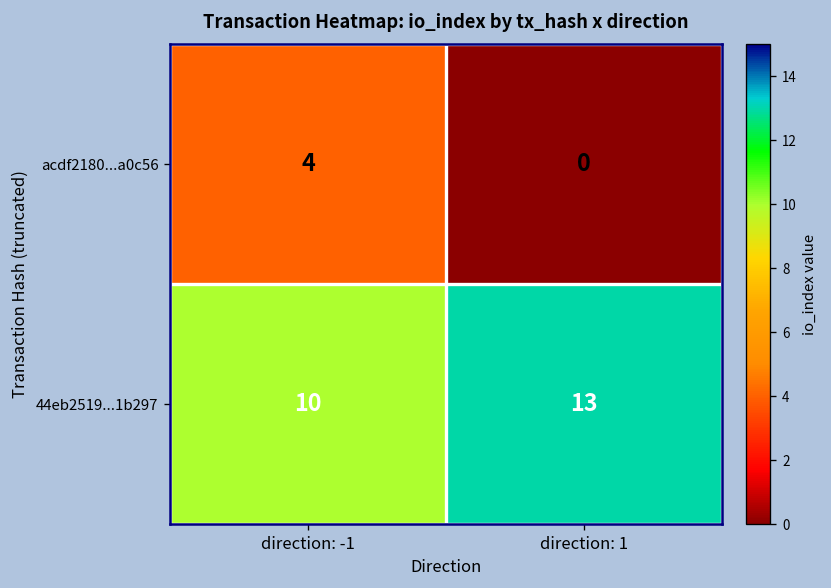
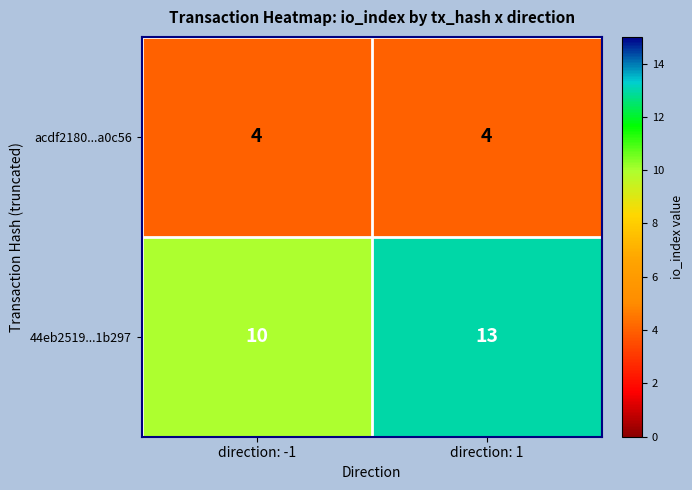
acdf2180...a0c56, direction: 1: 0 -> 4
